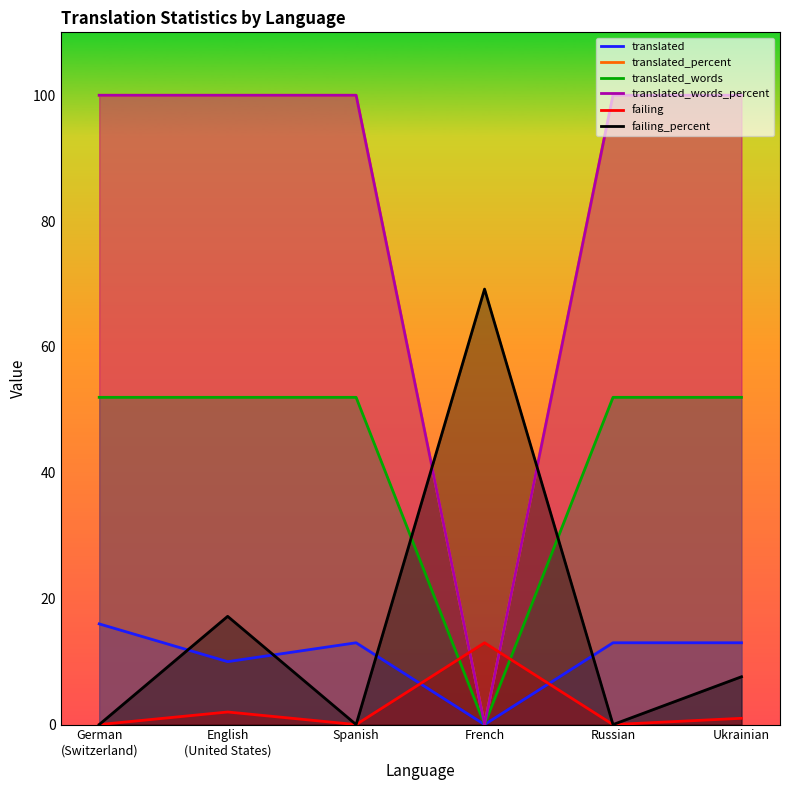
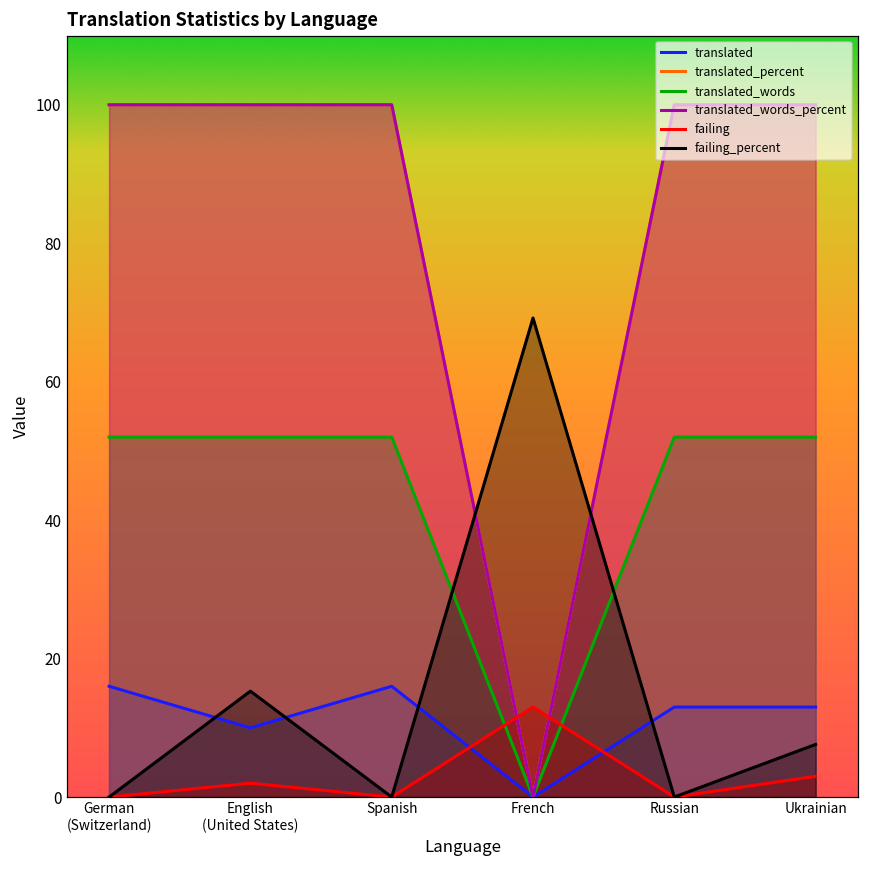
failing_percent, English (United States): 17 -> 15
translated, Spanish: 13 -> 16
failing, Ukrainian: 1 -> 3
